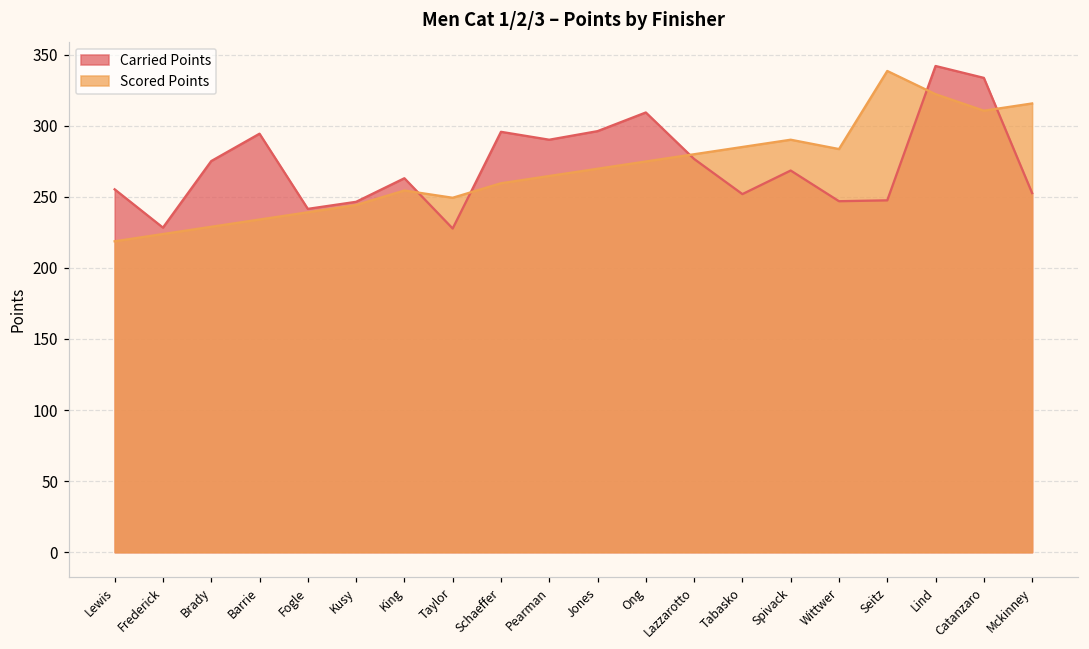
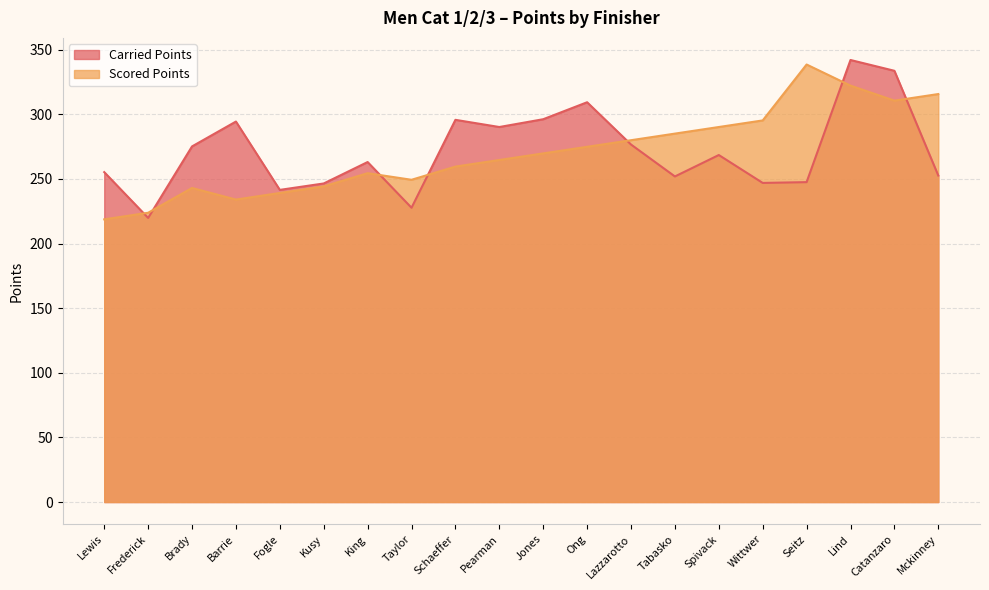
Carried Points, Frederick: 228 -> 220
Scored Points, Brady: 229 -> 243
Scored Points, Wittwer: 284 -> 295
